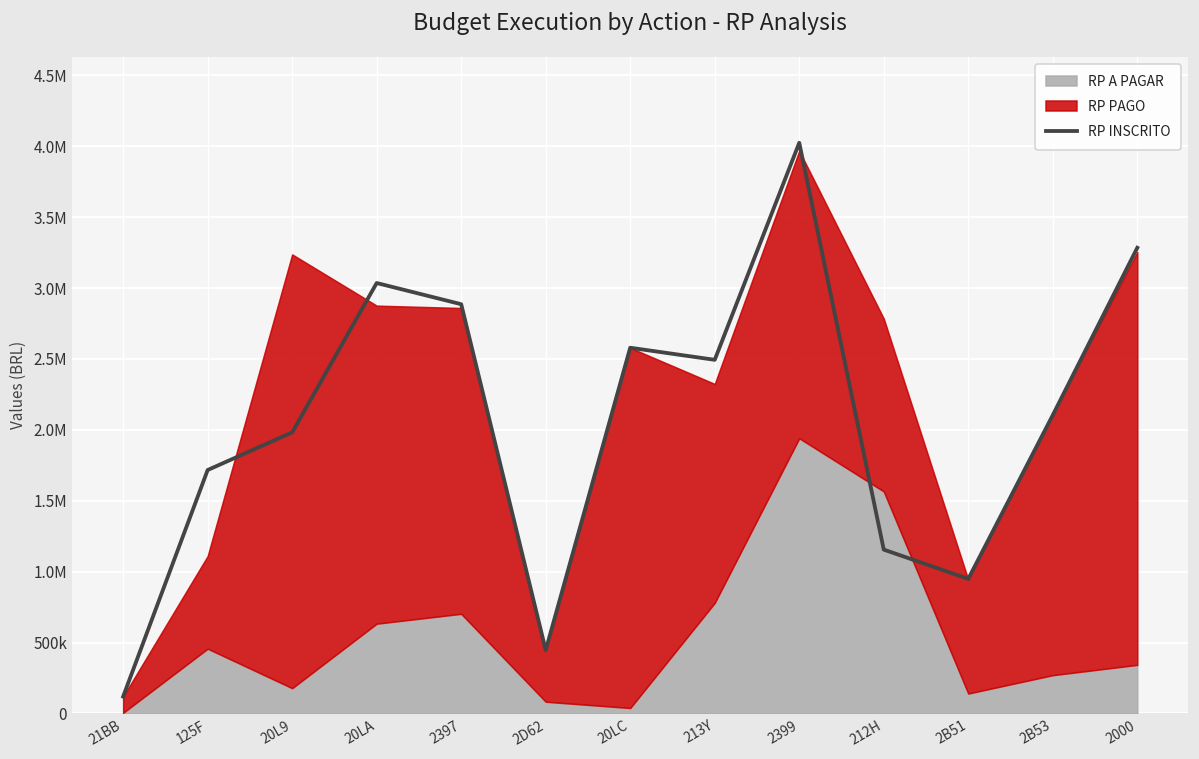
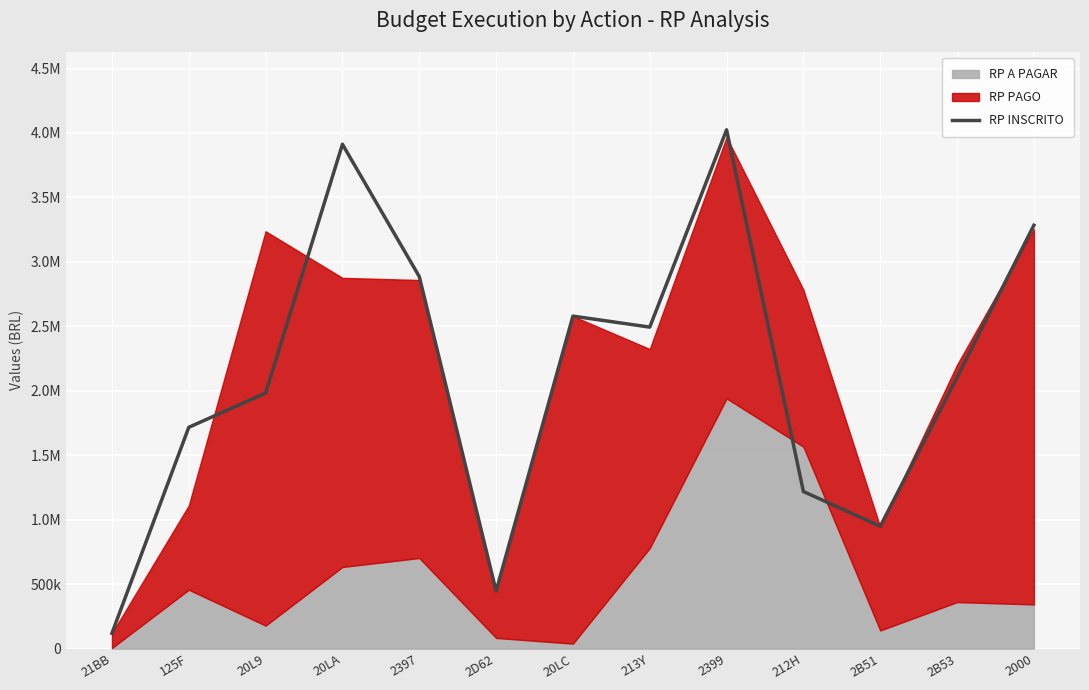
RP INSCRITO, 20LA: 3040000 -> 3910000
RP INSCRITO, 212H: 1160000 -> 1220000
RP A PAGAR, 2B53: 270000 -> 360000
